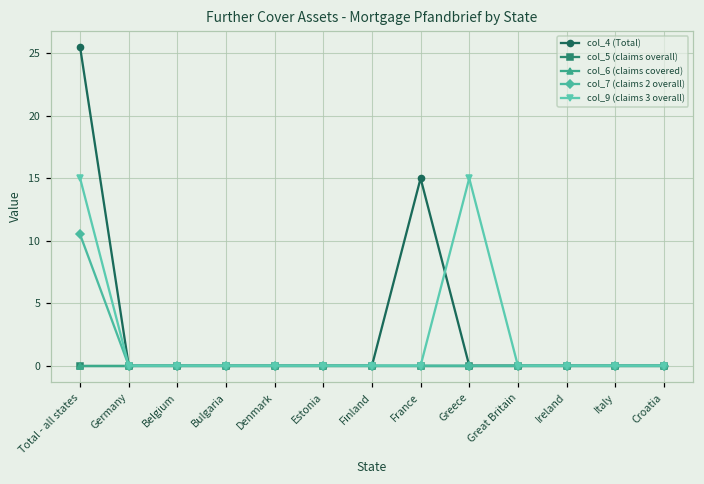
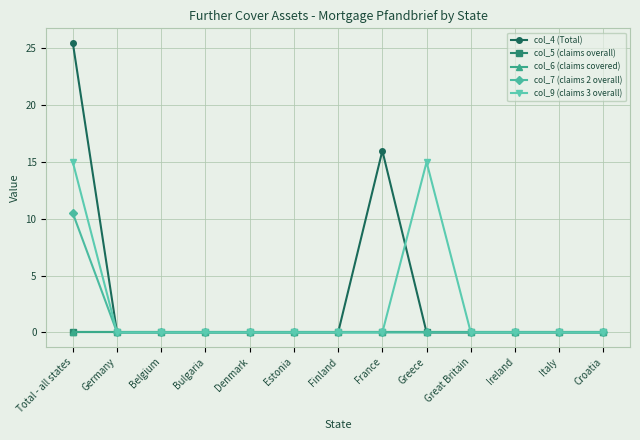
col_4 (Total), France: 15 -> 16
